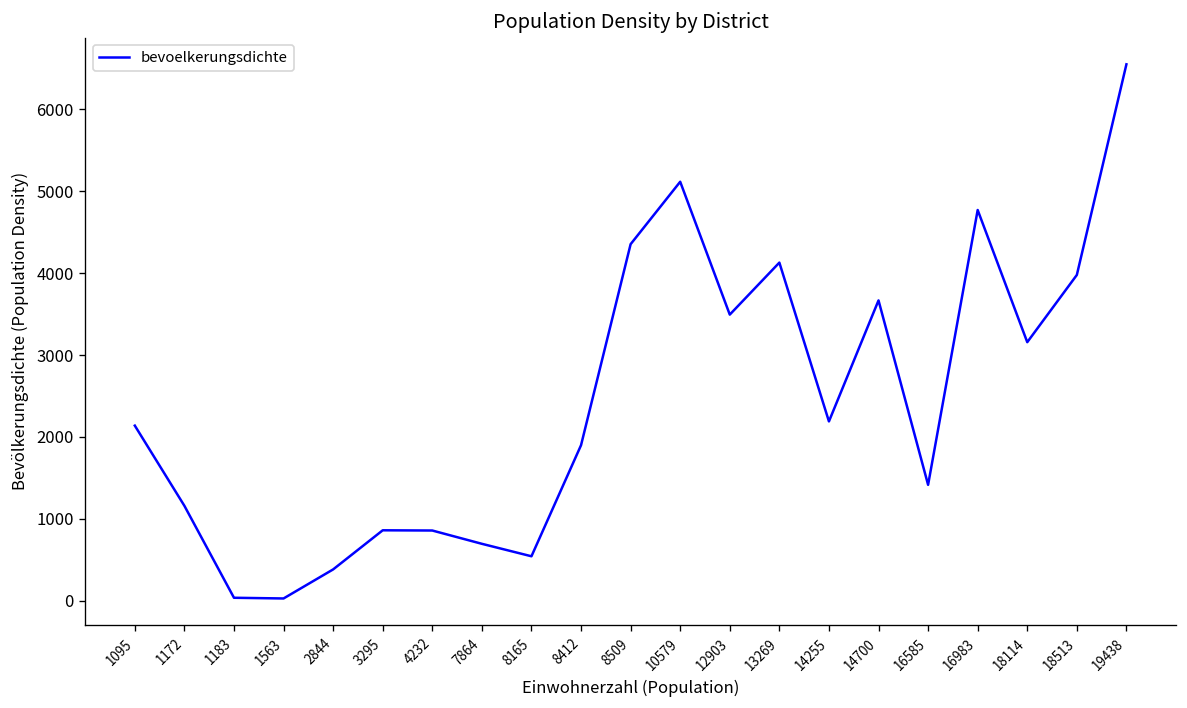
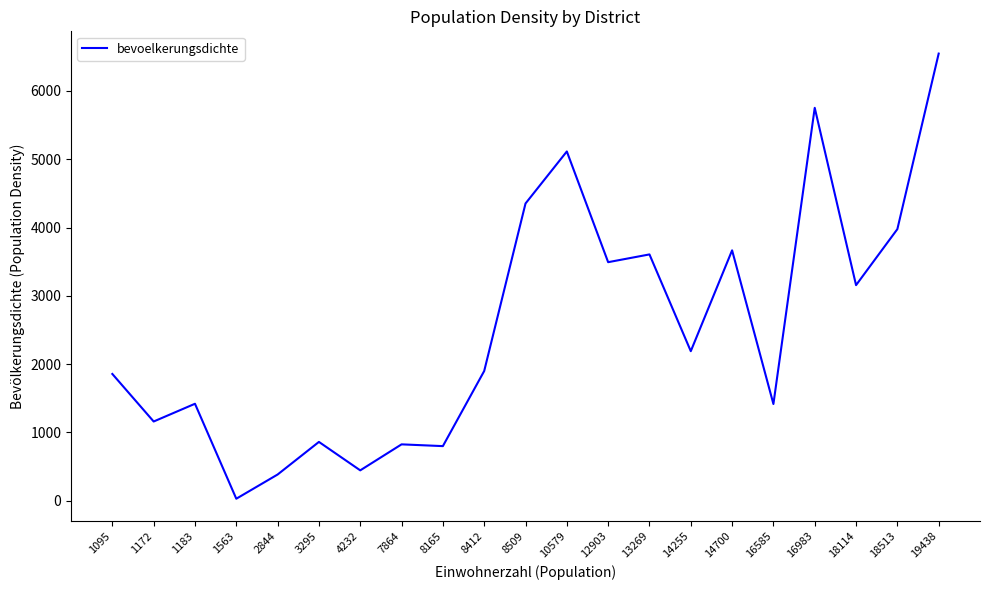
1095: 2100 -> 1900
1183: 0 -> 1400
4232: 900 -> 400
7864: 700 -> 800
8165: 500 -> 800
13269: 4100 -> 3600
16983: 4800 -> 5800
